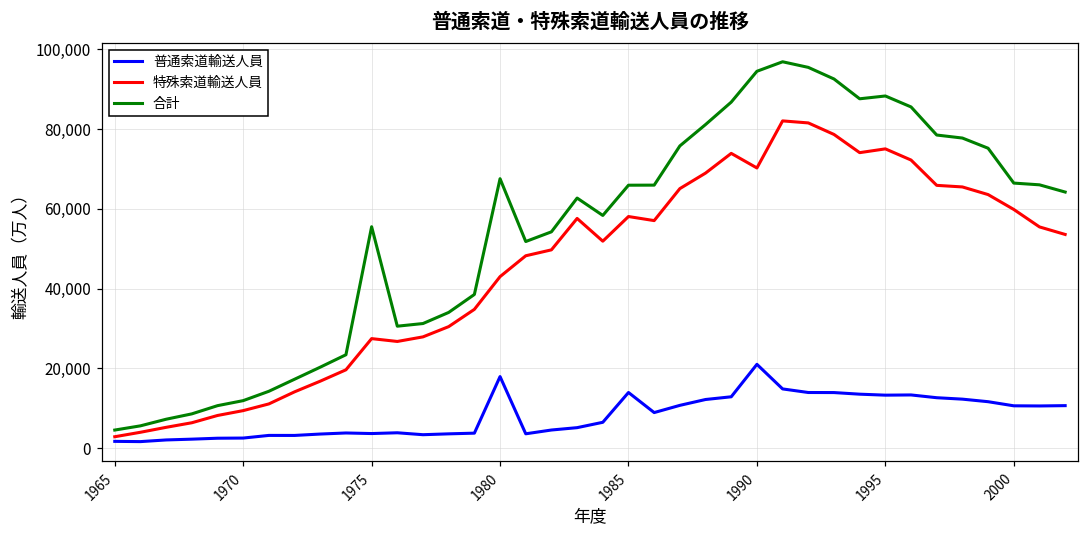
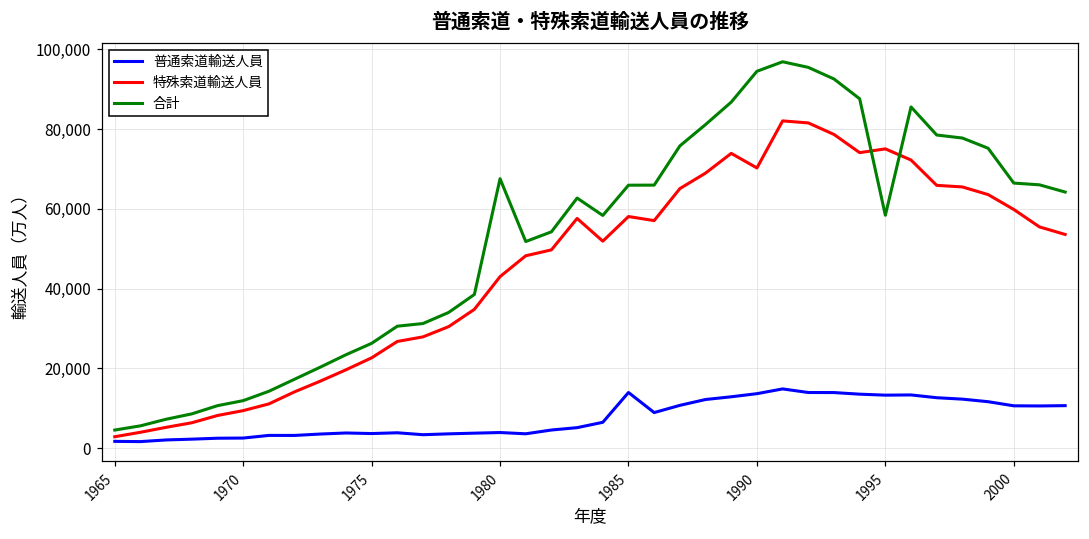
特殊索道輸送人員, 1975: 27,000 -> 23,000
合計, 1975: 56,000 -> 26,000
普通索道輸送人員, 1980: 18,000 -> 4,000
普通索道輸送人員, 1990: 21,000 -> 14,000
合計, 1995: 88,000 -> 58,000
